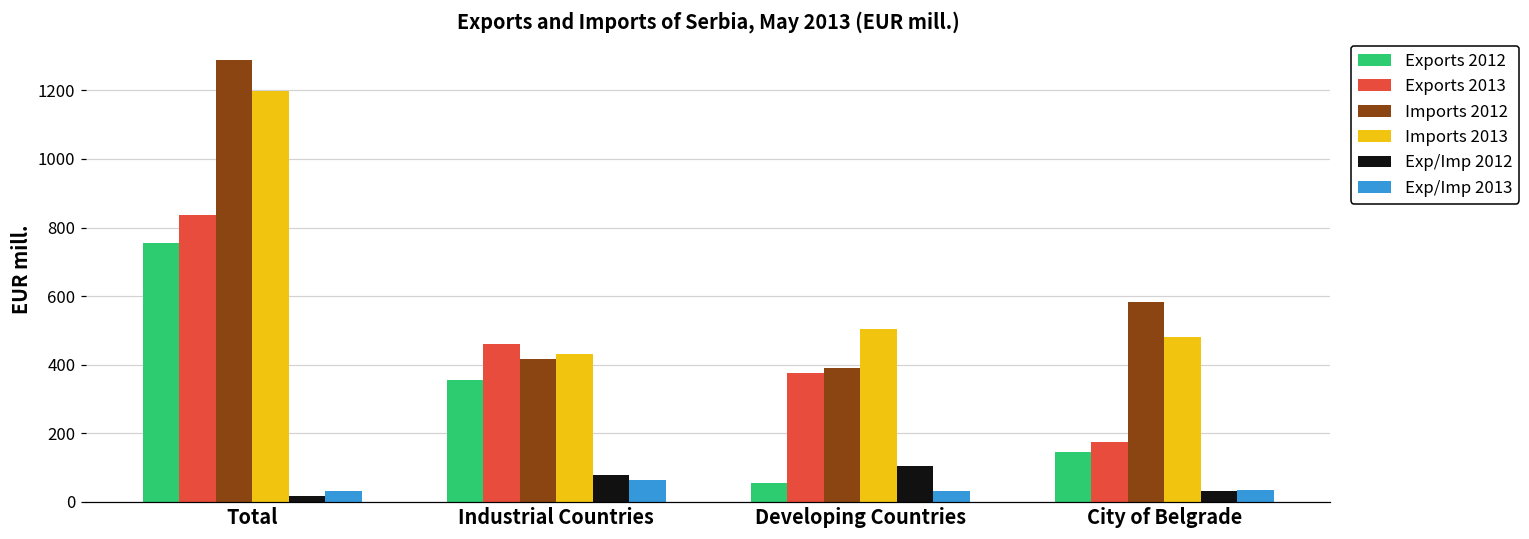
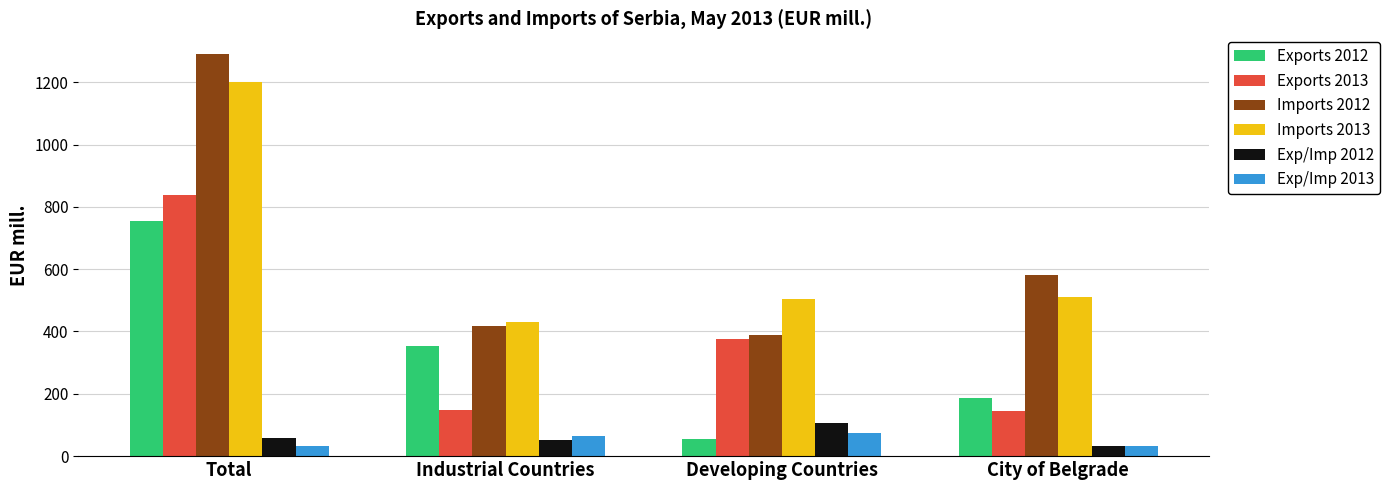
Exp/Imp 2012, Total: 20 -> 60
Exports 2013, Industrial Countries: 460 -> 150
Exp/Imp 2012, Industrial Countries: 80 -> 50
Exp/Imp 2013, Developing Countries: 30 -> 70
Exports 2012, City of Belgrade: 150 -> 190
Exports 2013, City of Belgrade: 170 -> 150
Imports 2013, City of Belgrade: 480 -> 510
